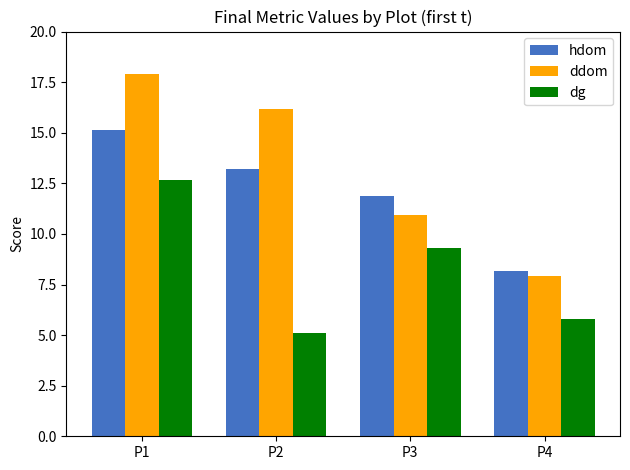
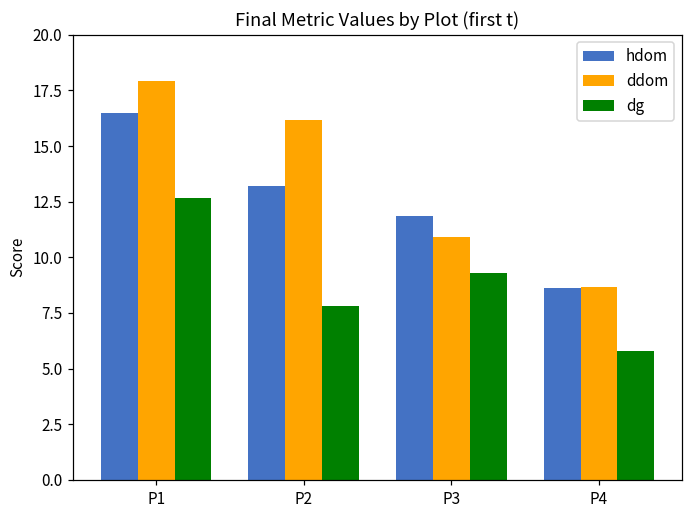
hdom, P1: 15.1 -> 16.5
dg, P2: 5.1 -> 7.8
hdom, P4: 8.2 -> 8.6
ddom, P4: 7.9 -> 8.7
